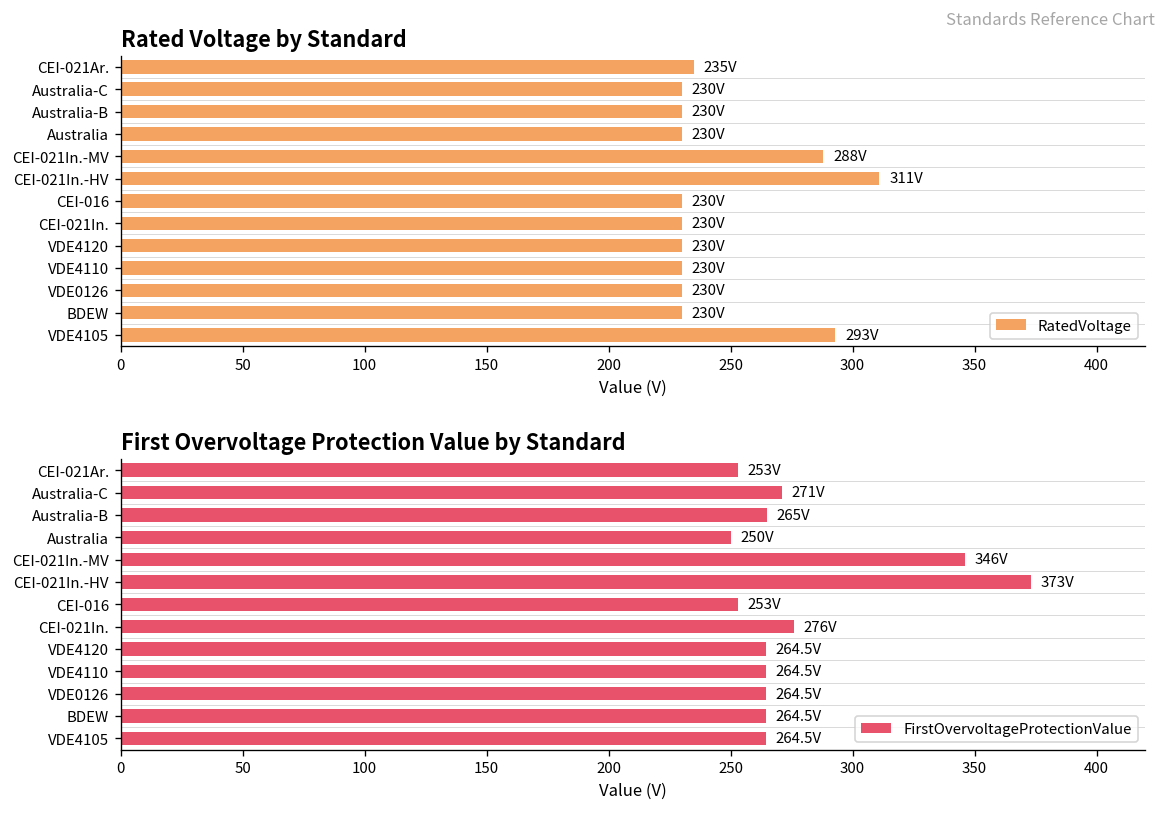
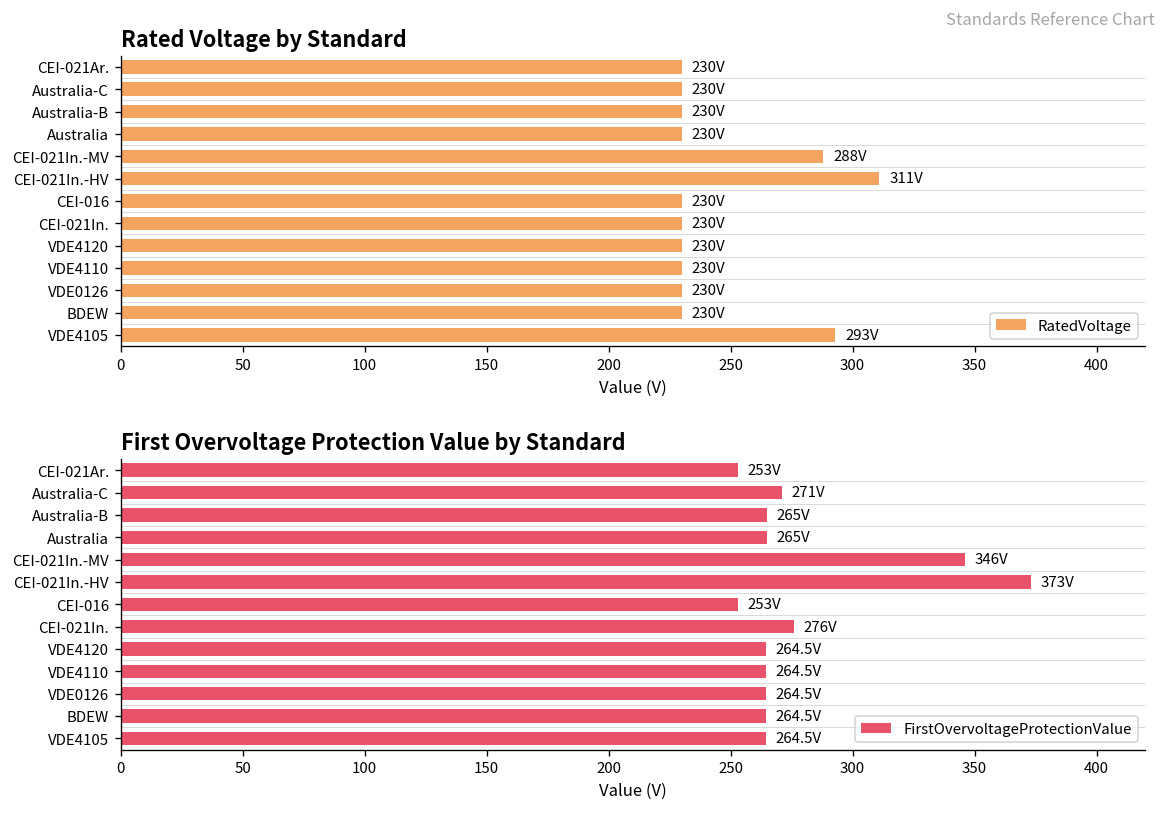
Rated Voltage by Standard, CEI-021Ar.: 235V -> 230V
First Overvoltage Protection Value by Standard, Australia: 250V -> 265V
